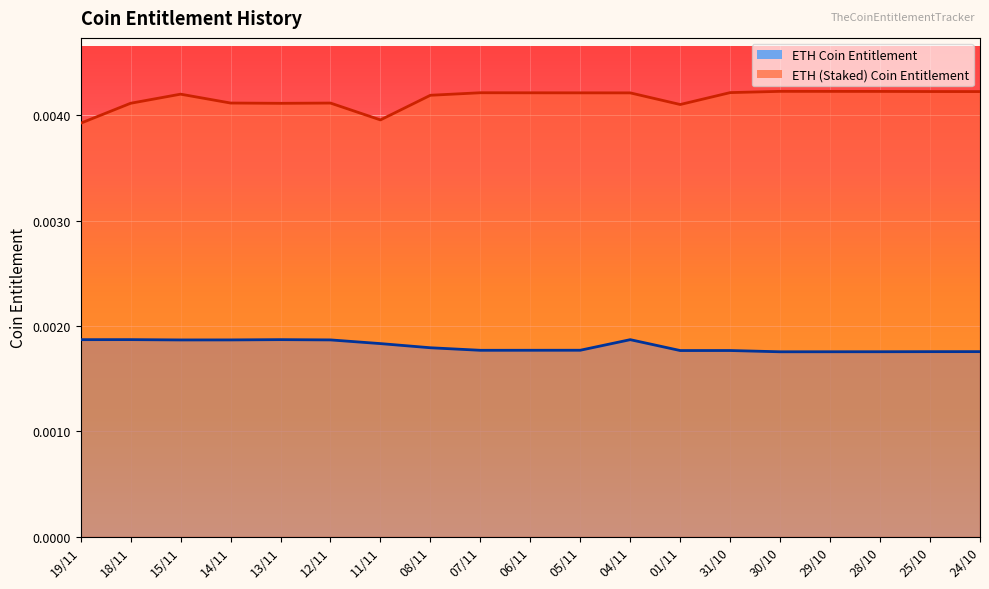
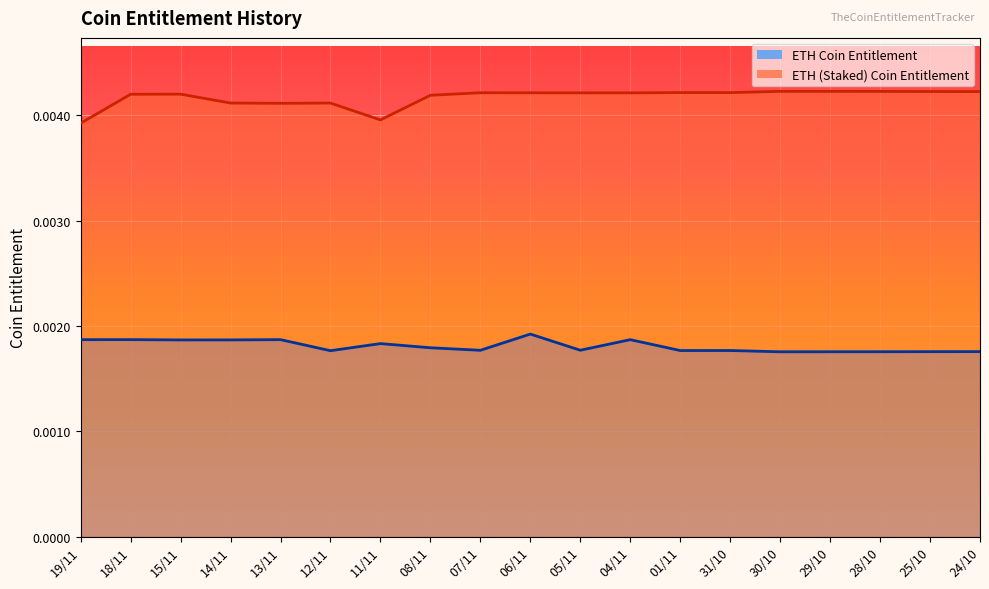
ETH (Staked) Coin Entitlement, 18/11: 0.00411 -> 0.00420
ETH Coin Entitlement, 12/11: 0.00187 -> 0.00177
ETH Coin Entitlement, 06/11: 0.00177 -> 0.00192
ETH (Staked) Coin Entitlement, 01/11: 0.00410 -> 0.00421
